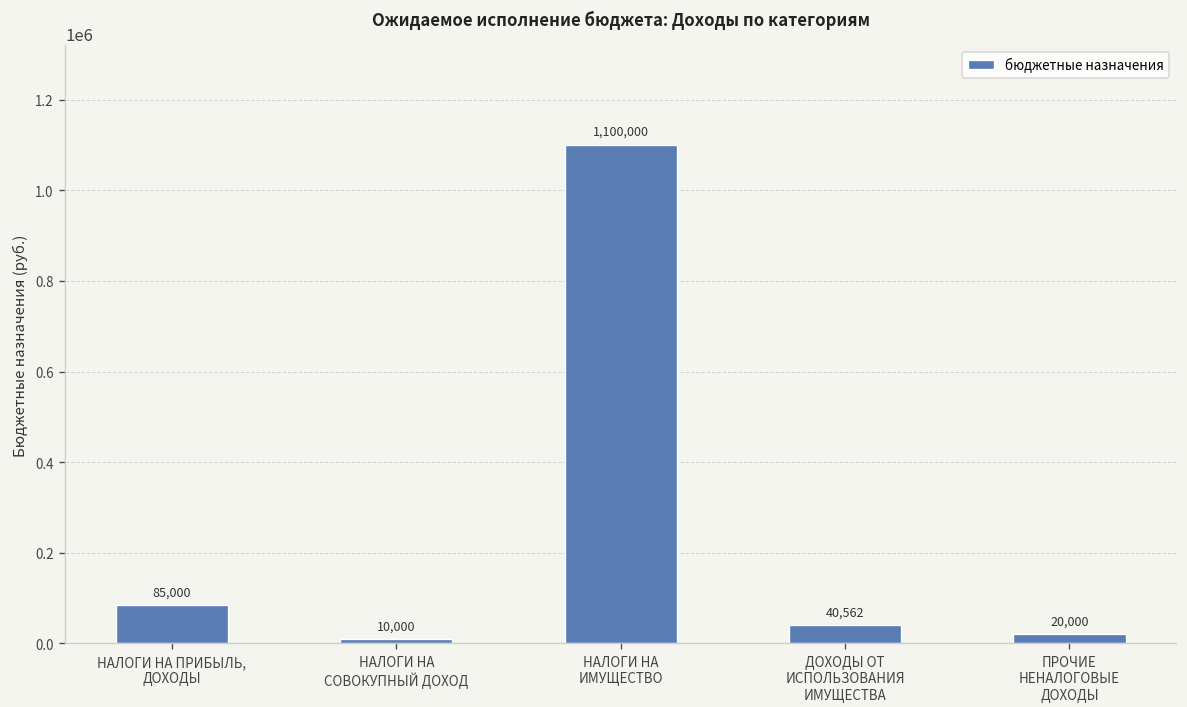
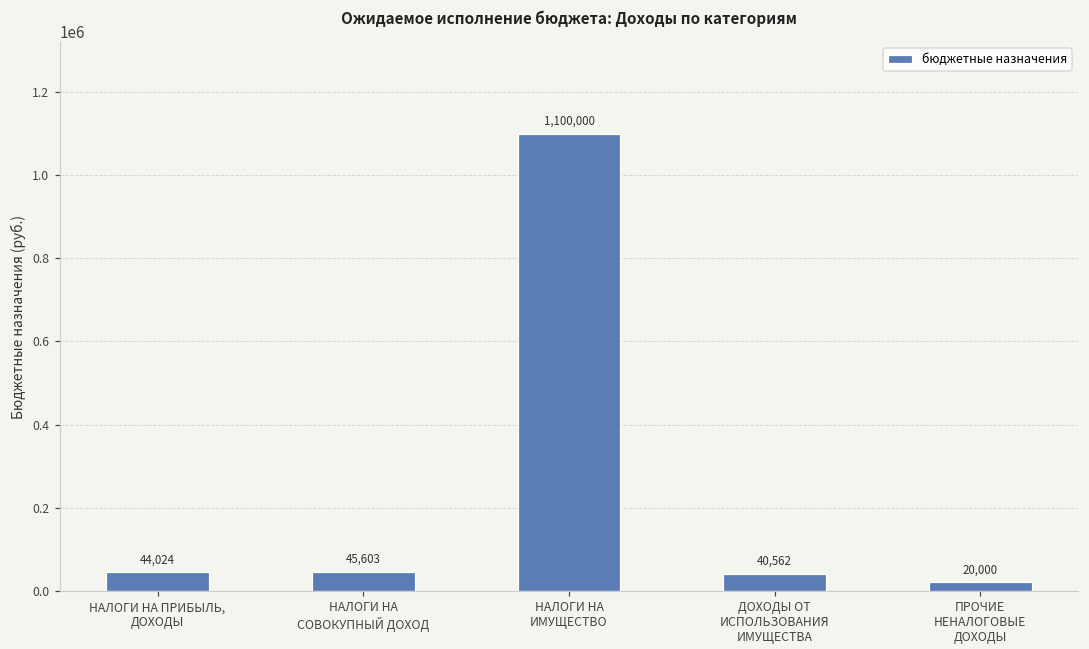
НАЛОГИ НА ПРИБЫЛЬ, ДОХОДЫ: 85,000 -> 44,024
НАЛОГИ НА СОВОКУПНЫЙ ДОХОД: 10,000 -> 45,603
